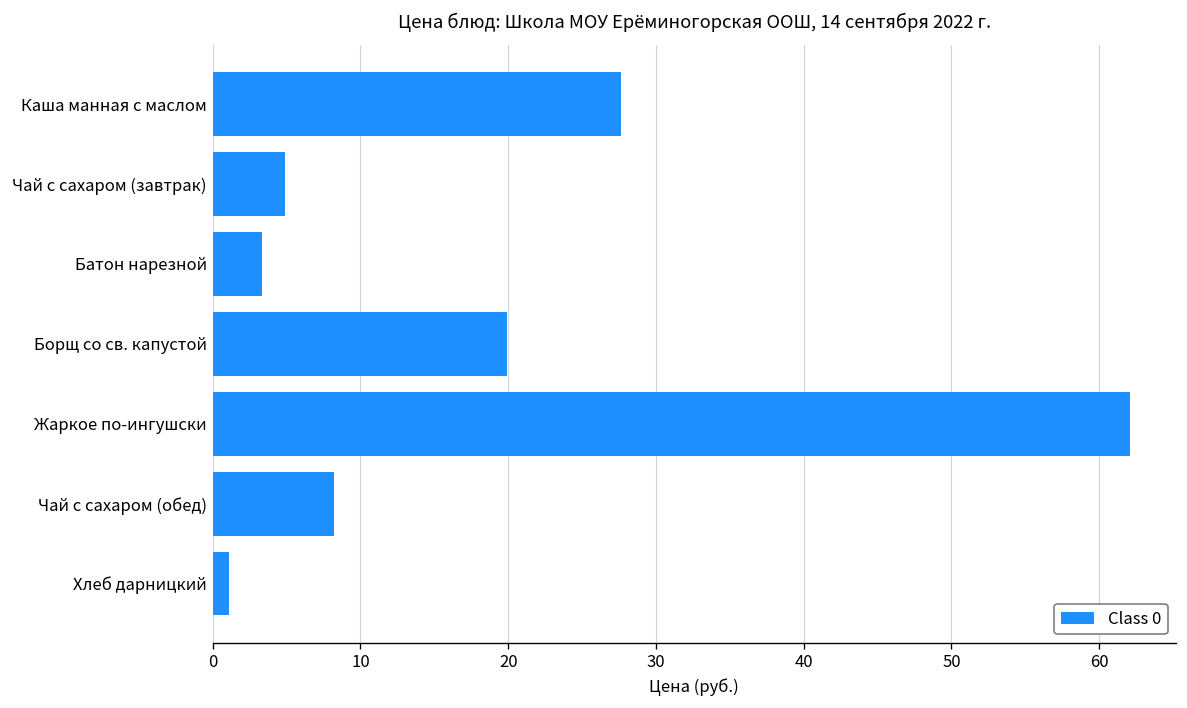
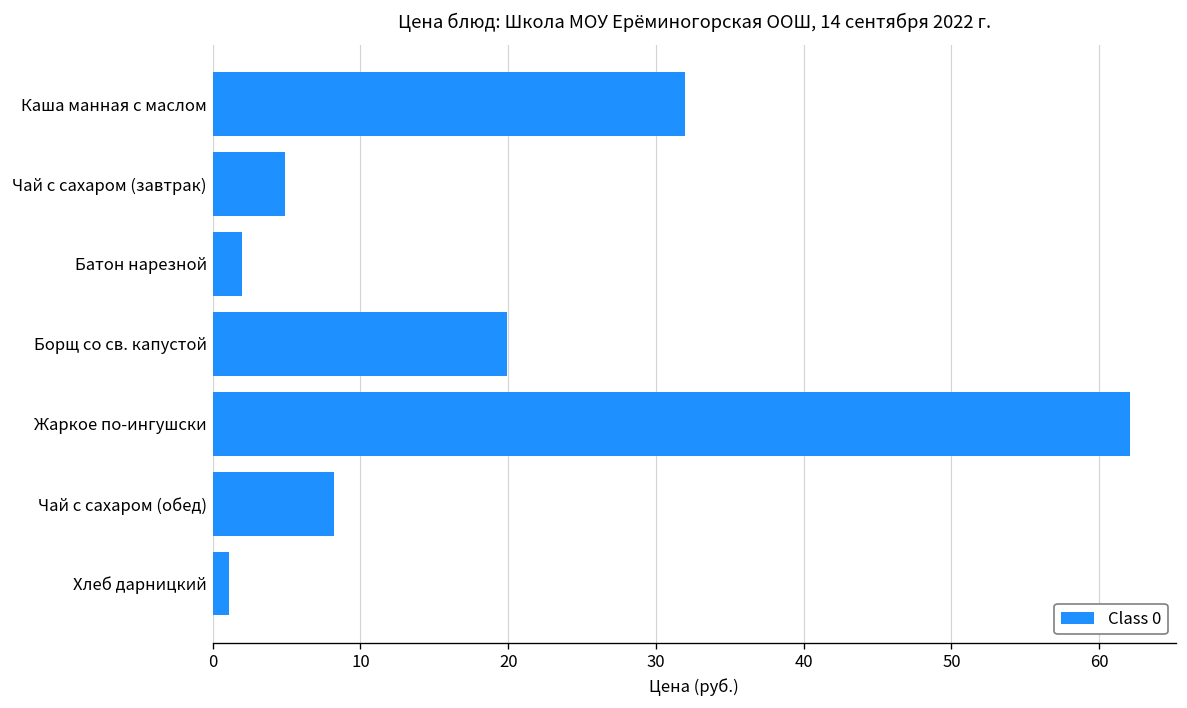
Каша манная с маслом: 27.7 -> 32.0
Батон нарезной: 3.3 -> 2.0
